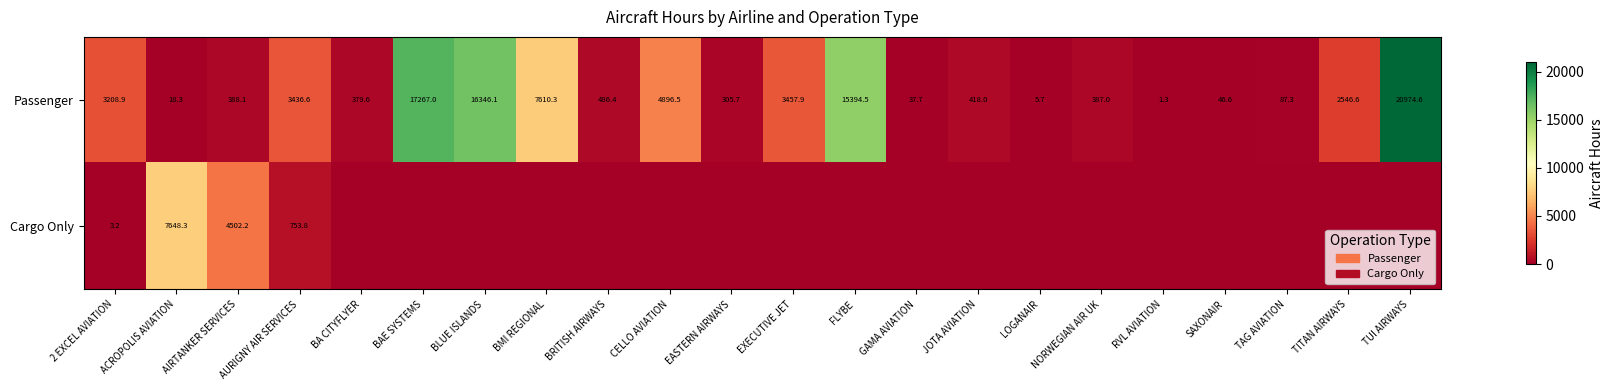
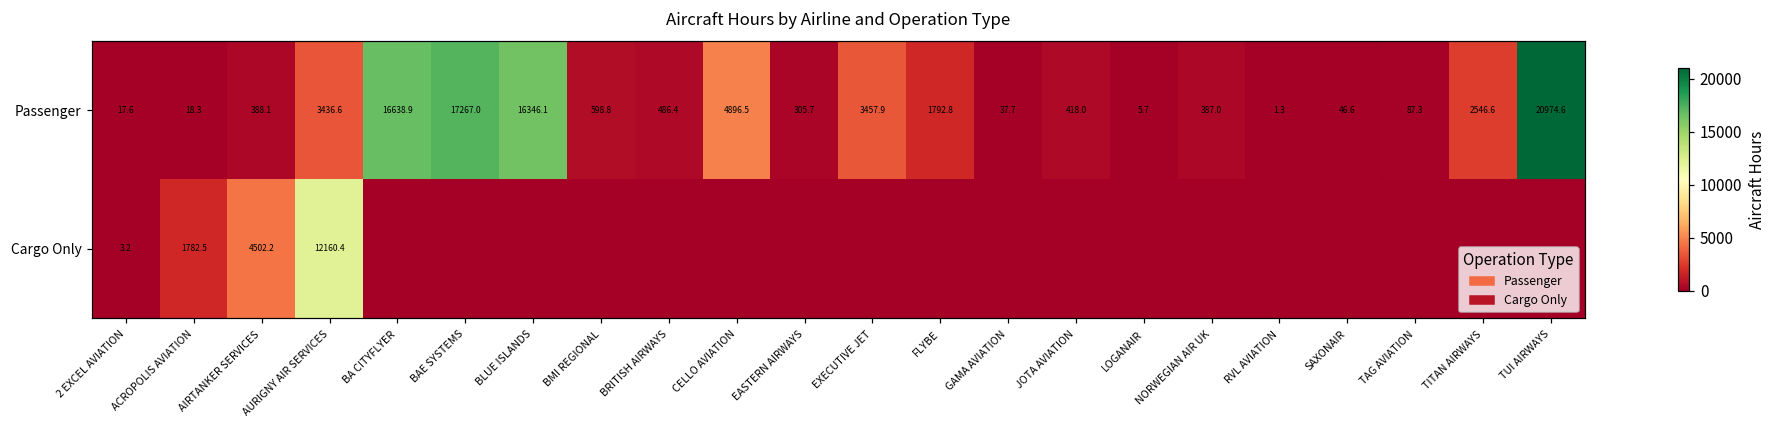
Passenger, 2 EXCEL AVIATION: 3208.9 -> 17.6
Passenger, BA CITYFLYER: 379.6 -> 16638.9
Passenger, BMI REGIONAL: 7610.3 -> 598.8
Passenger, FLYBE: 15394.5 -> 1792.8
Cargo Only, ACROPOLIS AVIATION: 7648.3 -> 1782.5
Cargo Only, AURIGNY AIR SERVICES: 753.8 -> 12160.4
